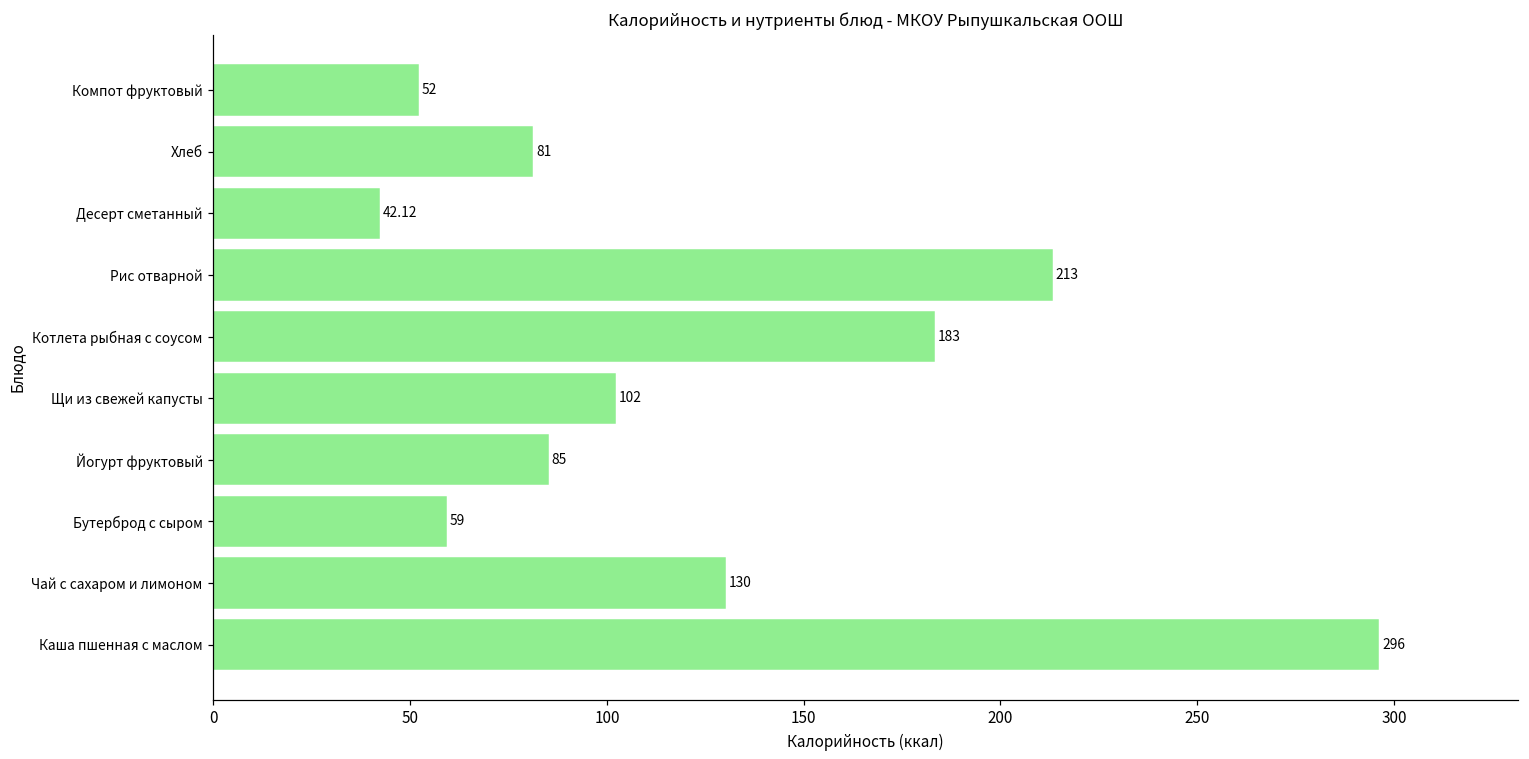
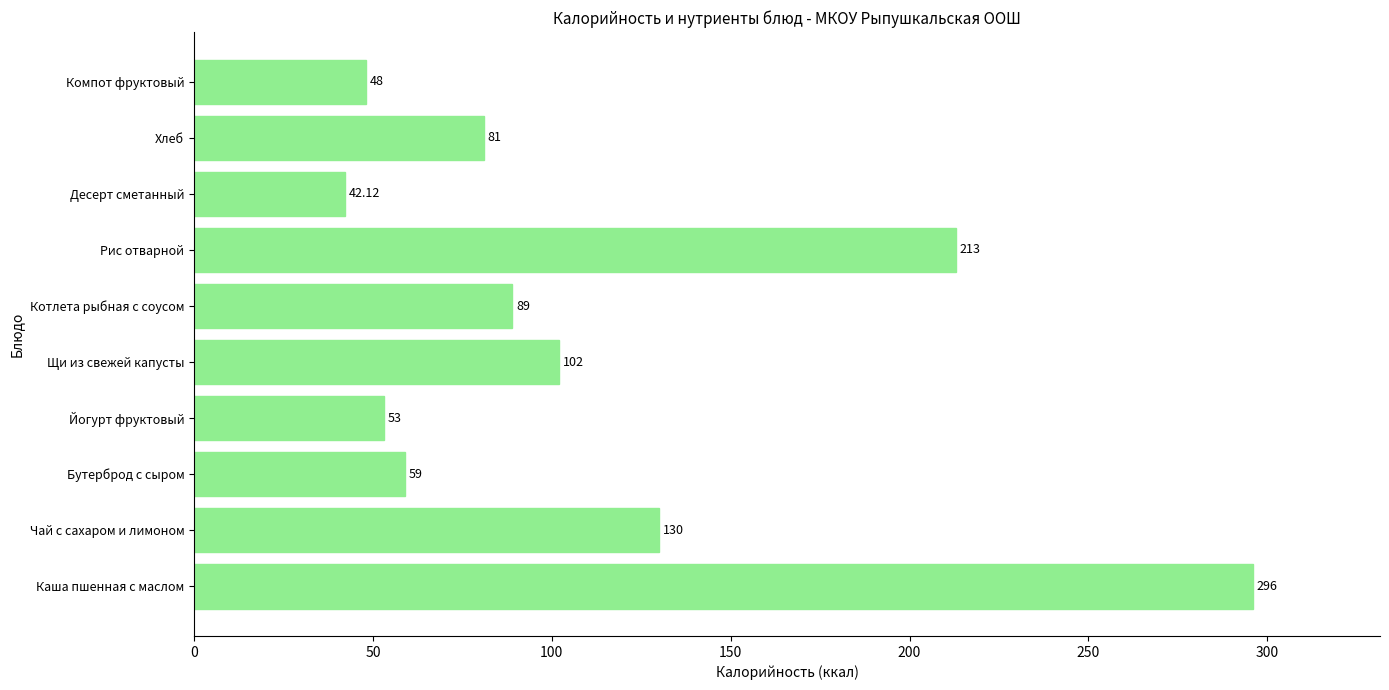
Компот фруктовый: 52 -> 48
Котлета рыбная с соусом: 183 -> 89
Йогурт фруктовый: 85 -> 53
